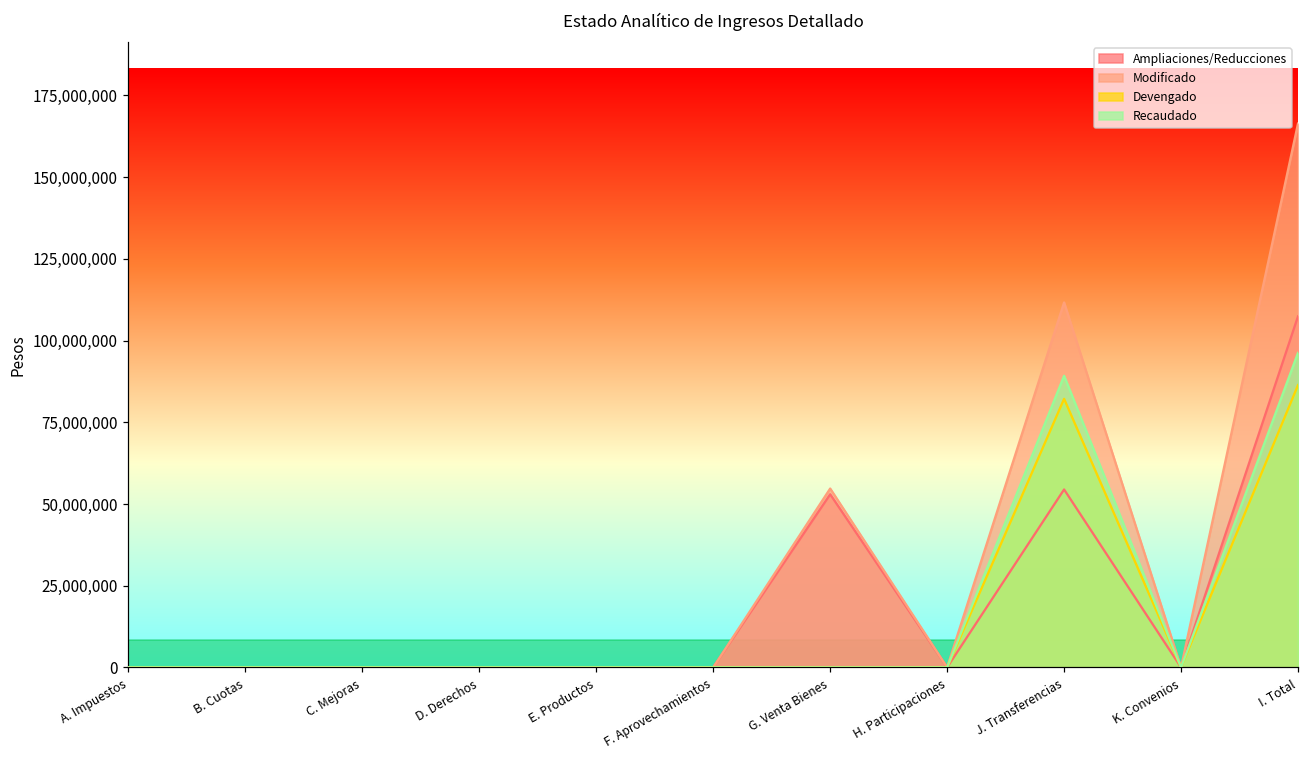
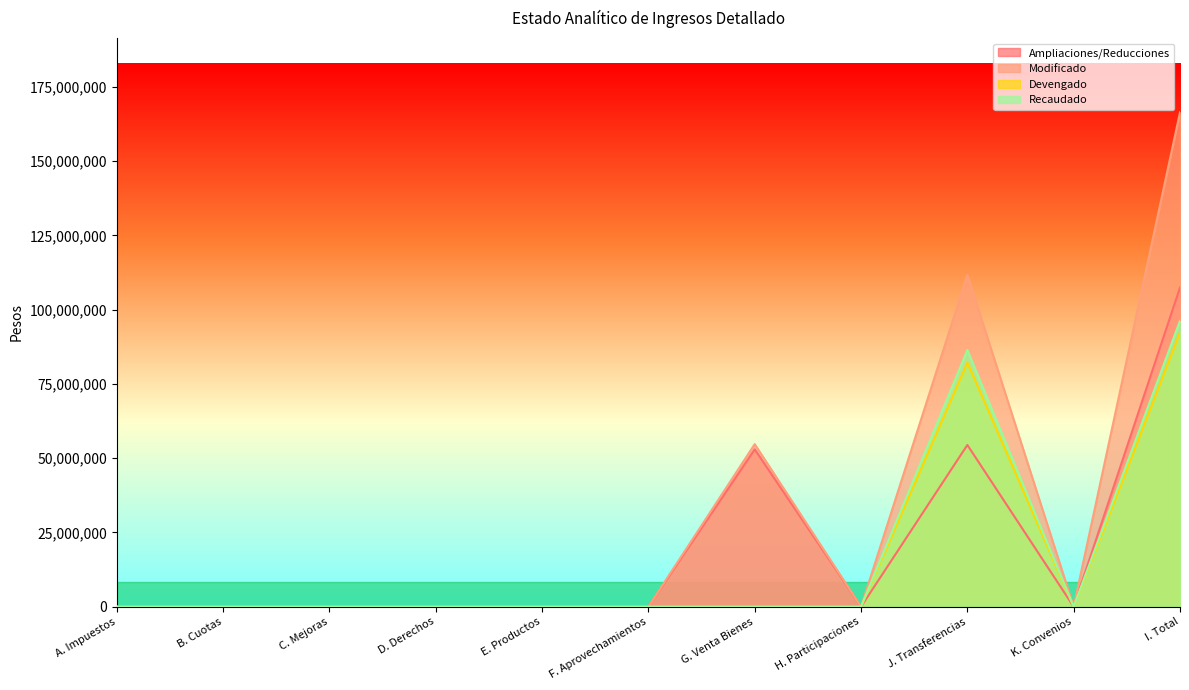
Recaudado, J. Transferencias: 89,000,000 -> 86,000,000
Devengado, I. Total: 86,000,000 -> 92,000,000
